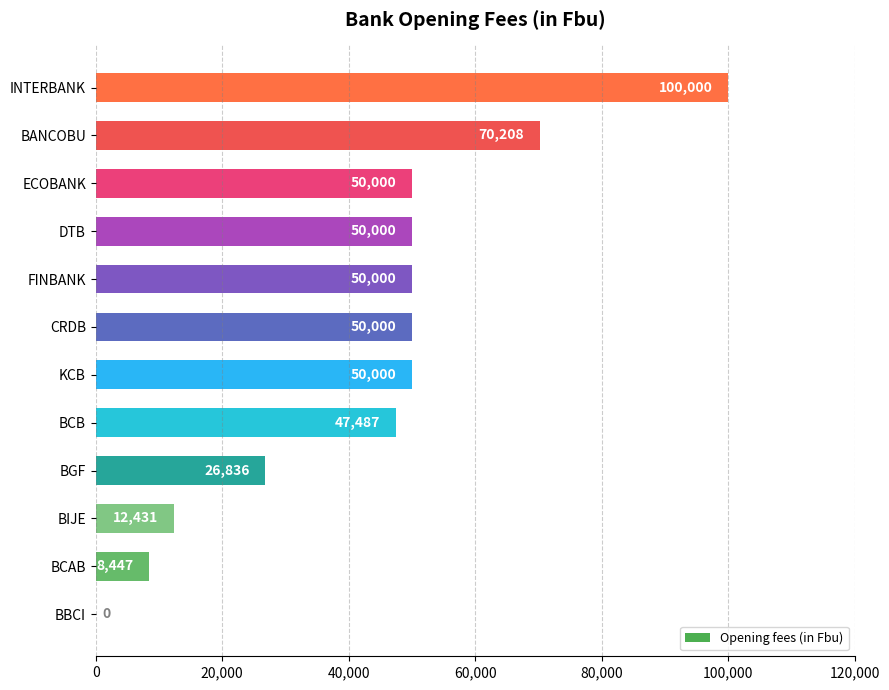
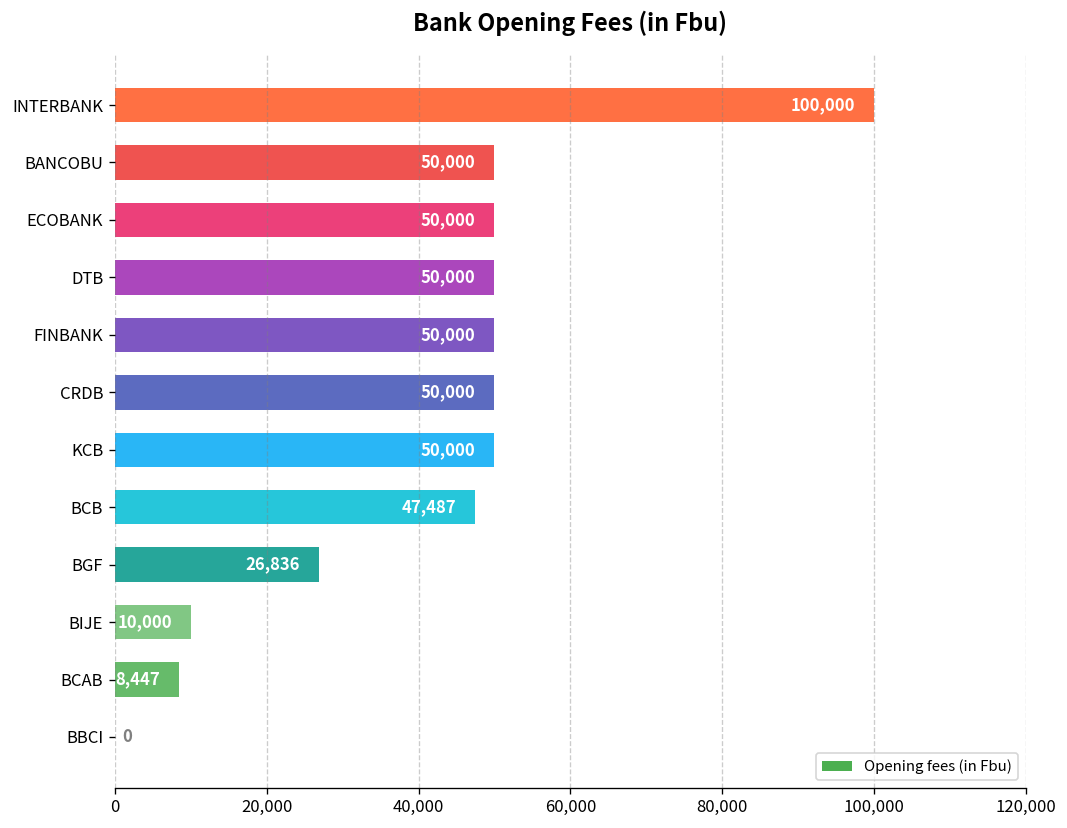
BANCOBU: 70,208 -> 50,000
BIJE: 12,431 -> 10,000
